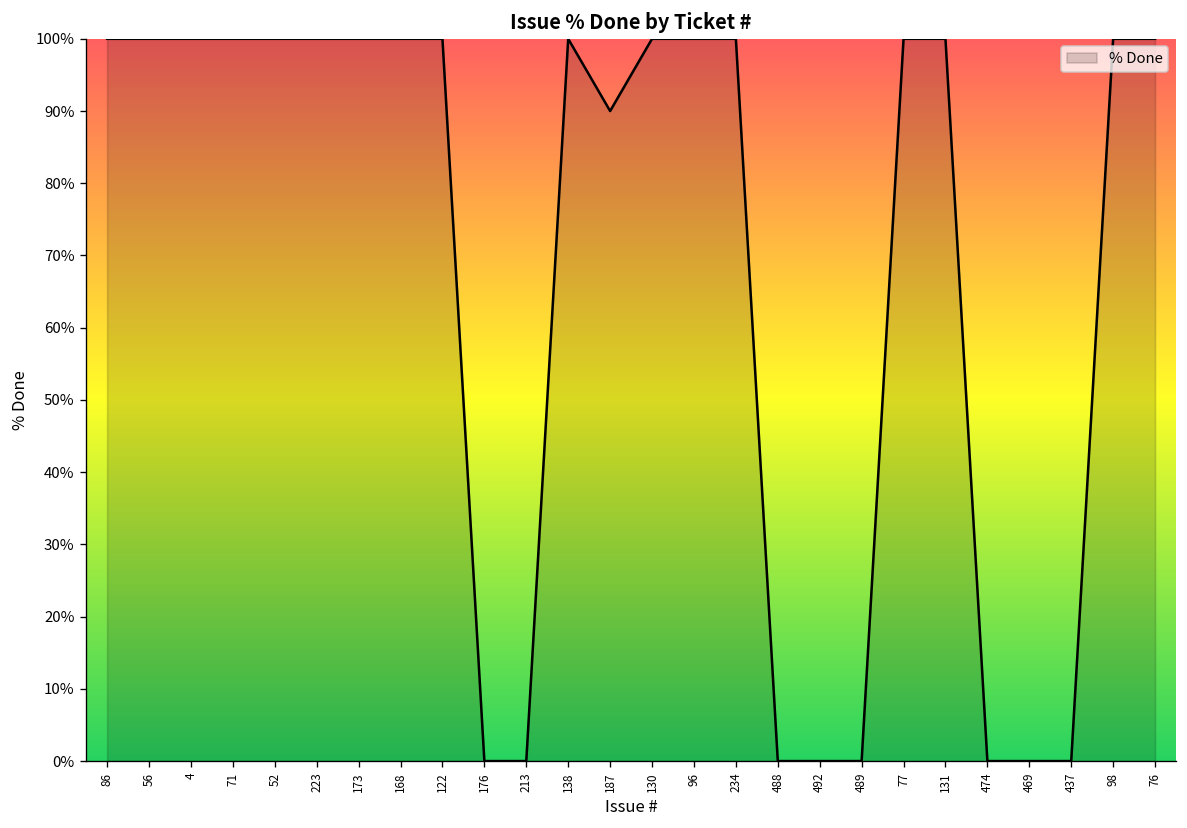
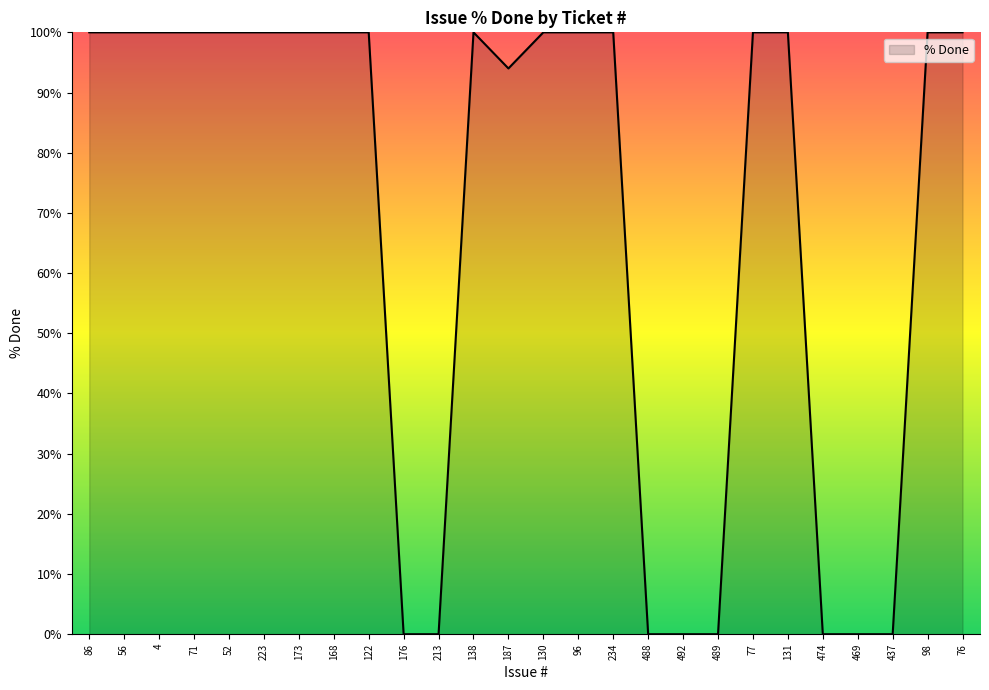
187: 90% -> 94%
